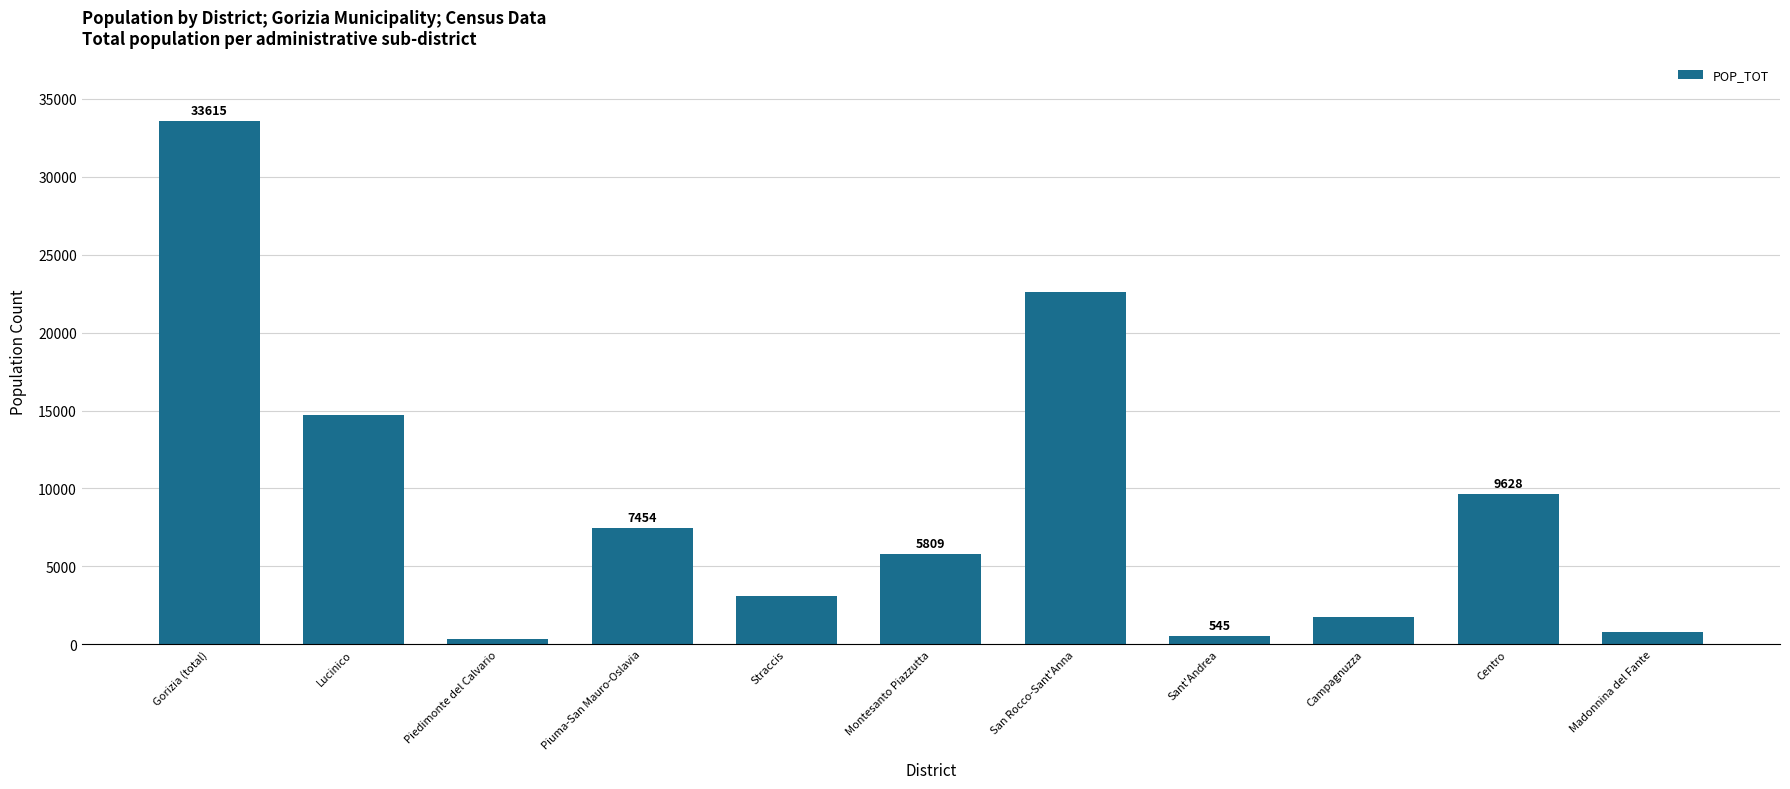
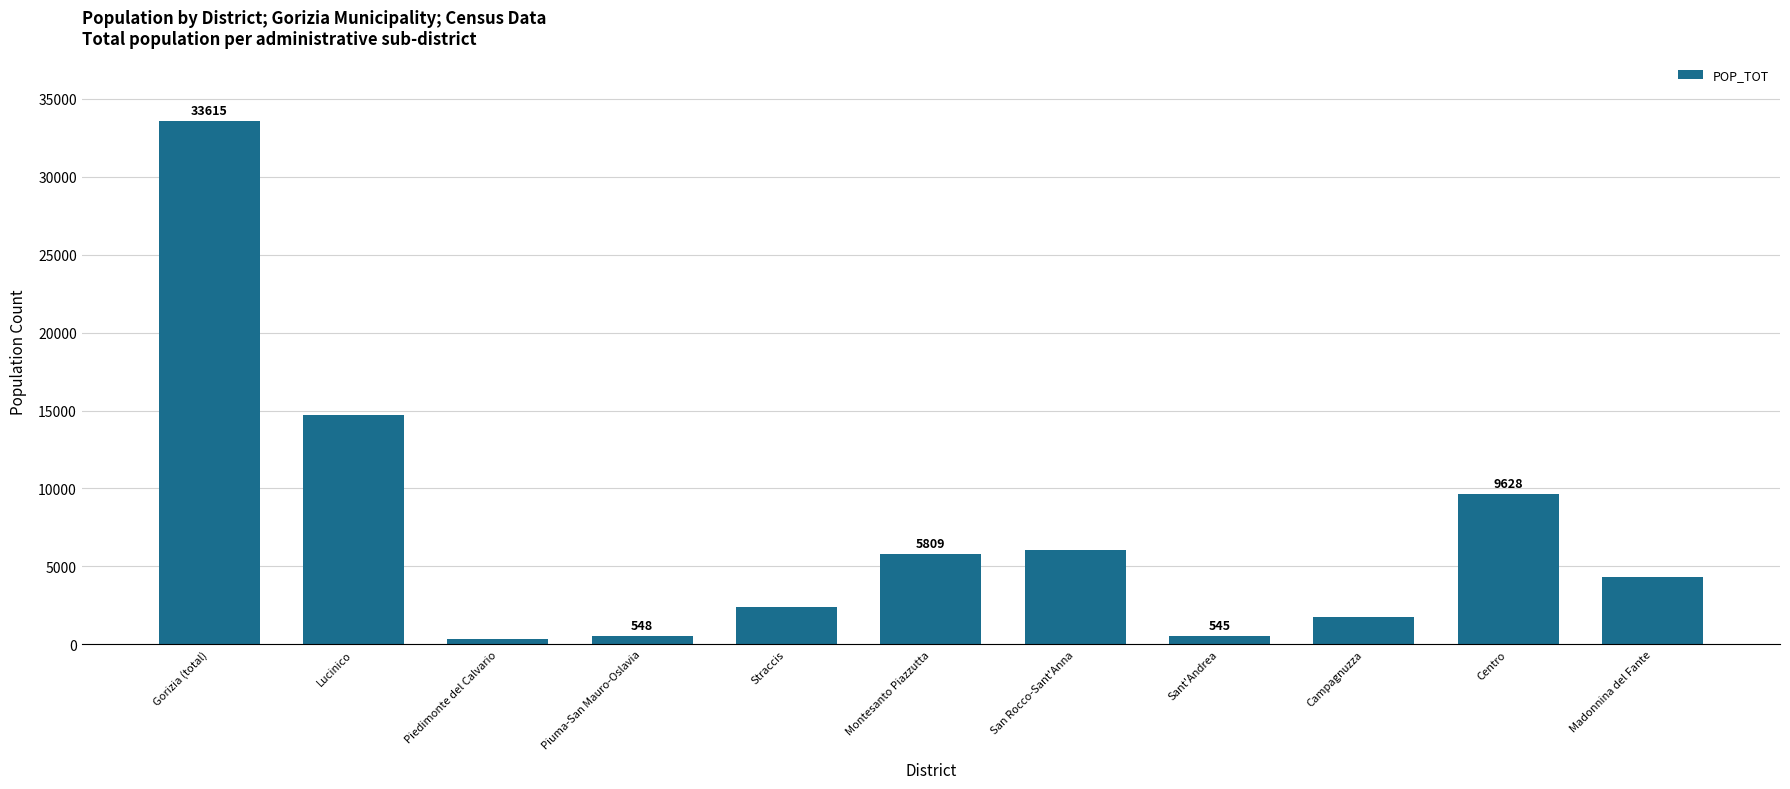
Piuma-San Mauro-Oslavia: 7454 -> 548
Straccis: 3100 -> 2400
San Rocco-Sant'Anna: 22600 -> 6000
Madonnina del Fante: 800 -> 4300
